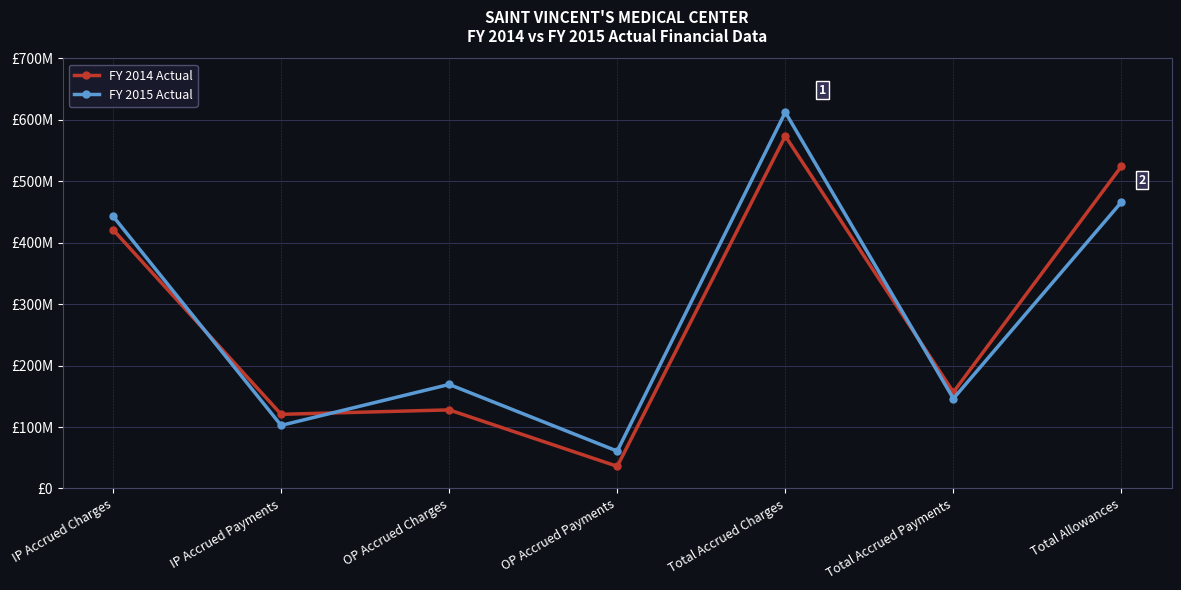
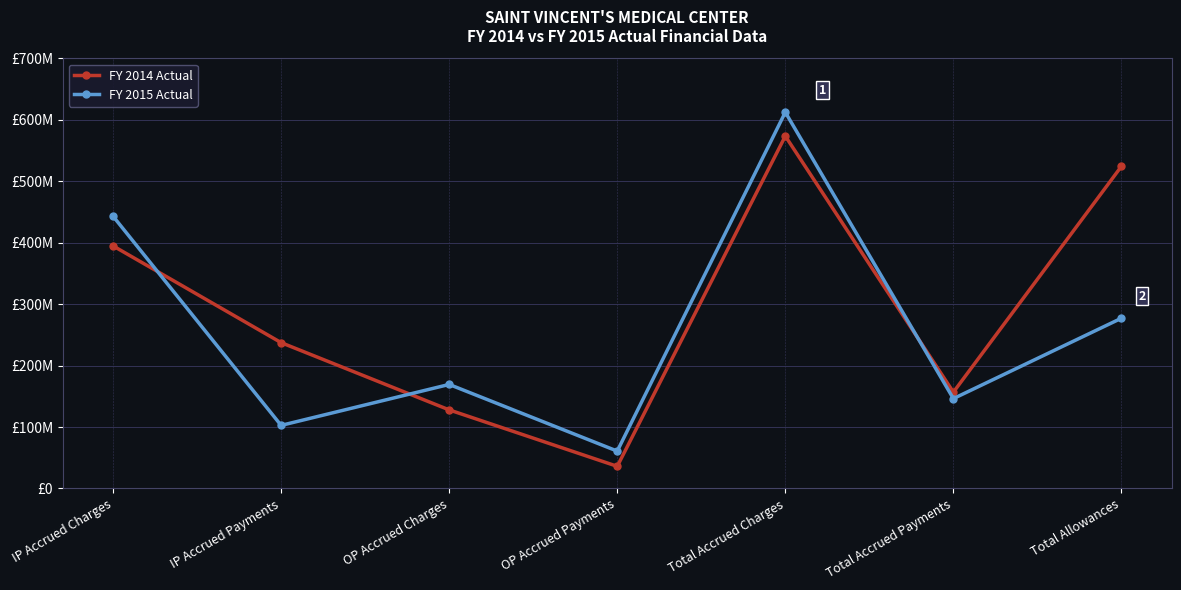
FY 2014 Actual, IP Accrued Charges: £420000000 -> £390000000
FY 2014 Actual, IP Accrued Payments: £120000000 -> £240000000
FY 2015 Actual, Total Allowances: £470000000 -> £280000000
